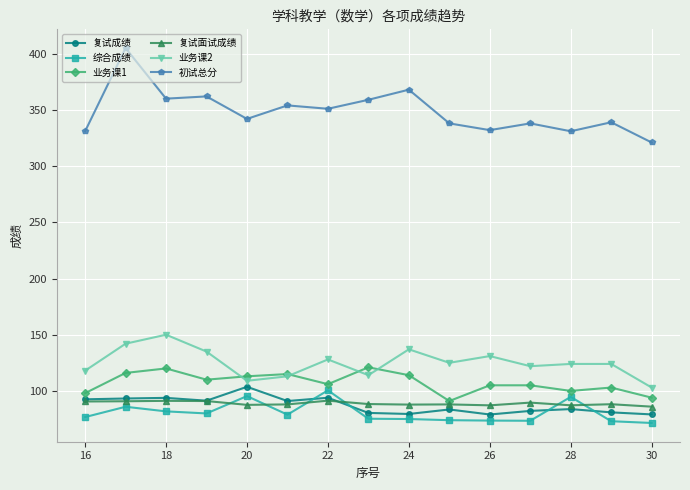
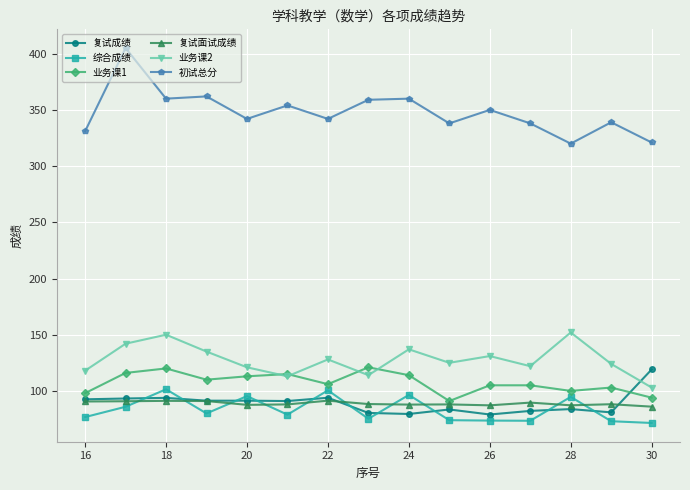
综合成绩, 18: 82 -> 101
复试成绩, 20: 104 -> 91
业务课2, 20: 109 -> 121
初试总分, 22: 351 -> 342
综合成绩, 24: 75 -> 96
初试总分, 24: 368 -> 360
初试总分, 26: 332 -> 350
业务课2, 28: 124 -> 152
初试总分, 28: 331 -> 320
复试成绩, 30: 79 -> 119
